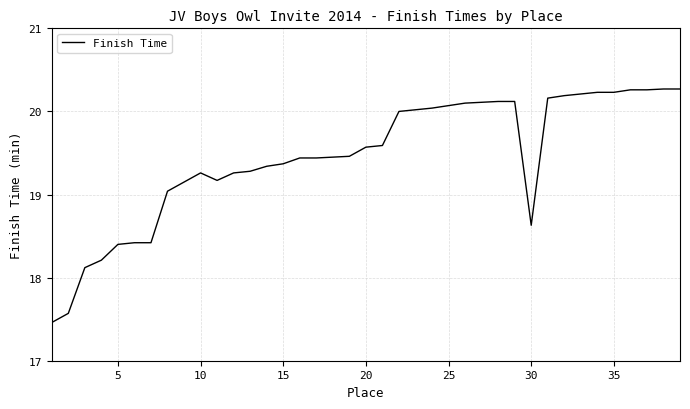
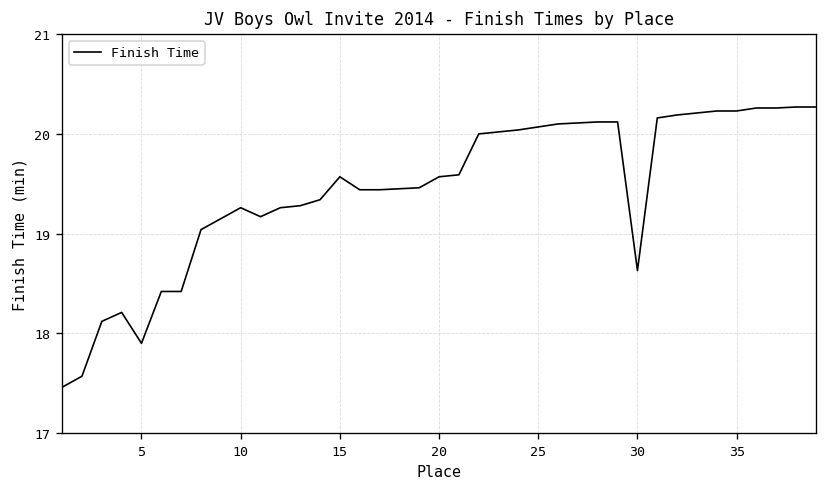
5: 18.4 -> 17.9
15: 19.4 -> 19.6
